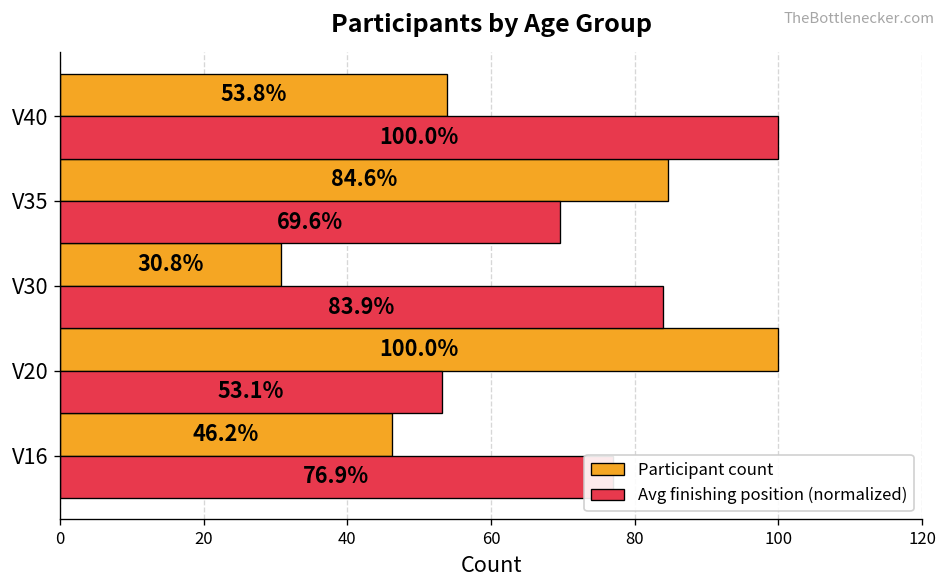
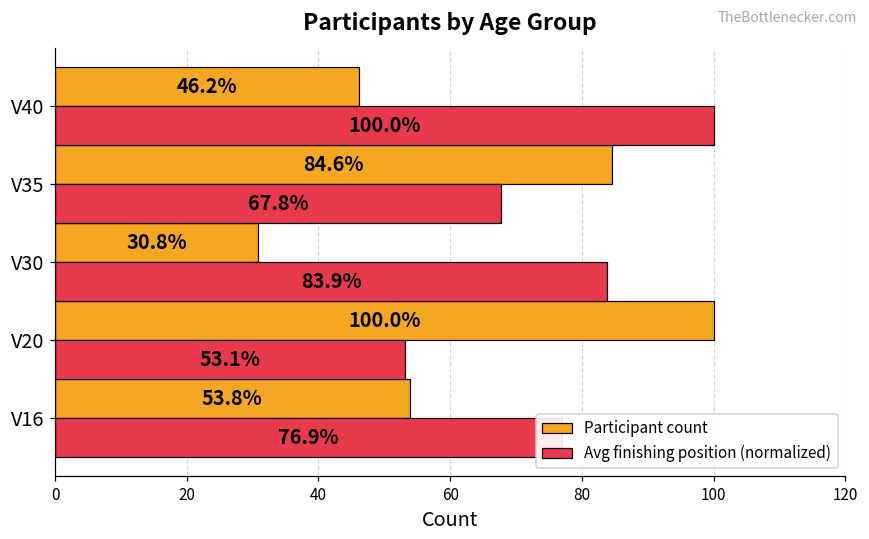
Participant count, V40: 53.8% -> 46.2%
Avg finishing position (normalized), V35: 69.6% -> 67.8%
Participant count, V16: 46.2% -> 53.8%
